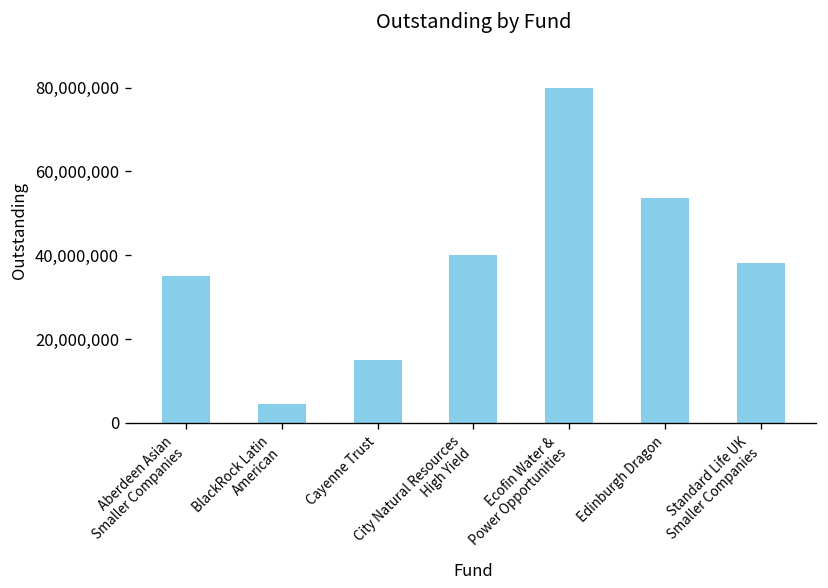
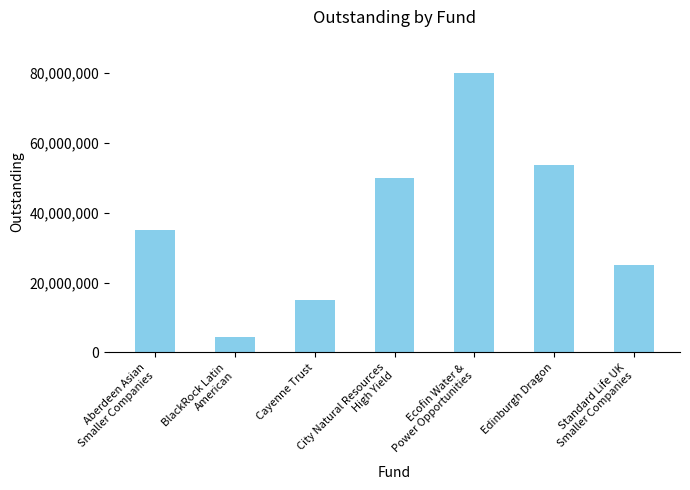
City Natural Resources High Yield: 40,000,000 -> 50,000,000
Standard Life UK Smaller Companies: 38,000,000 -> 25,000,000
